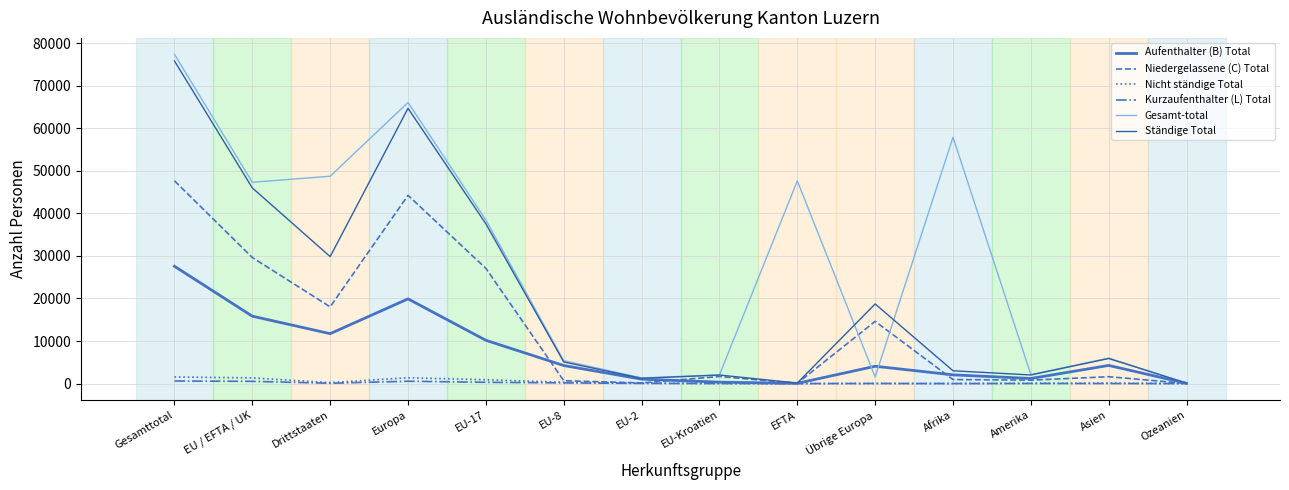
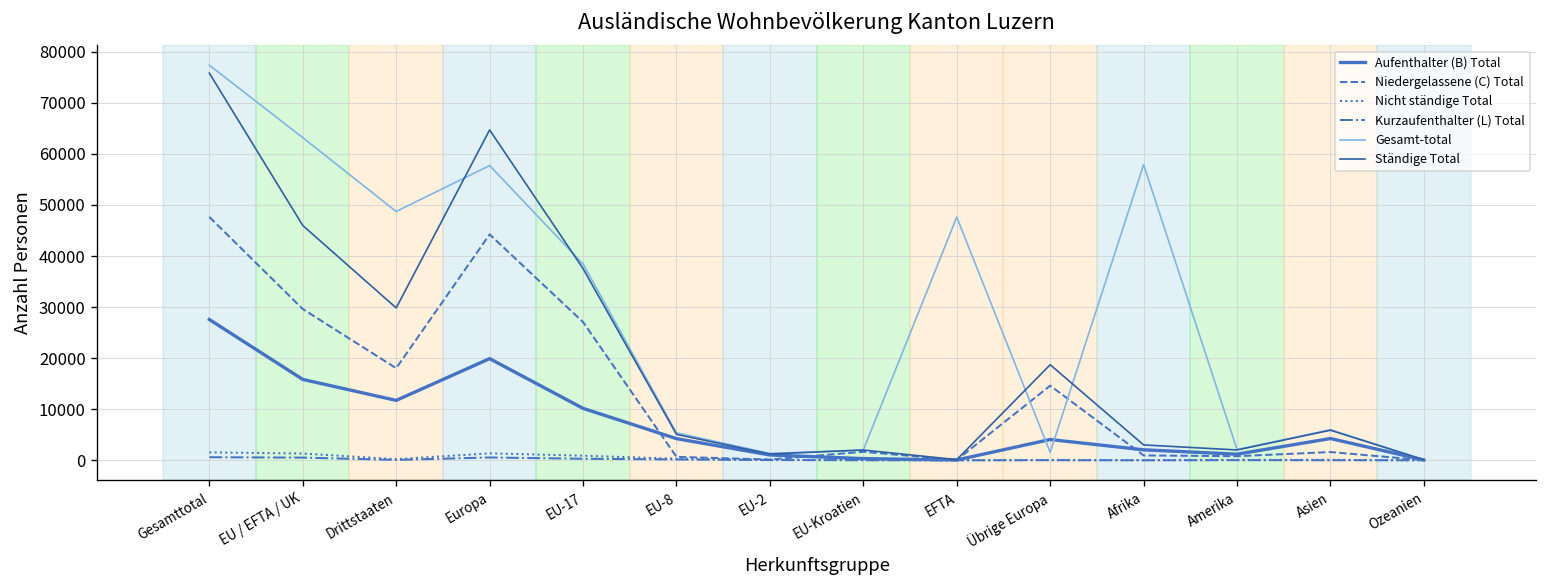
Gesamt-total, EU / EFTA / UK: 47000 -> 63000
Gesamt-total, Europa: 66000 -> 58000
